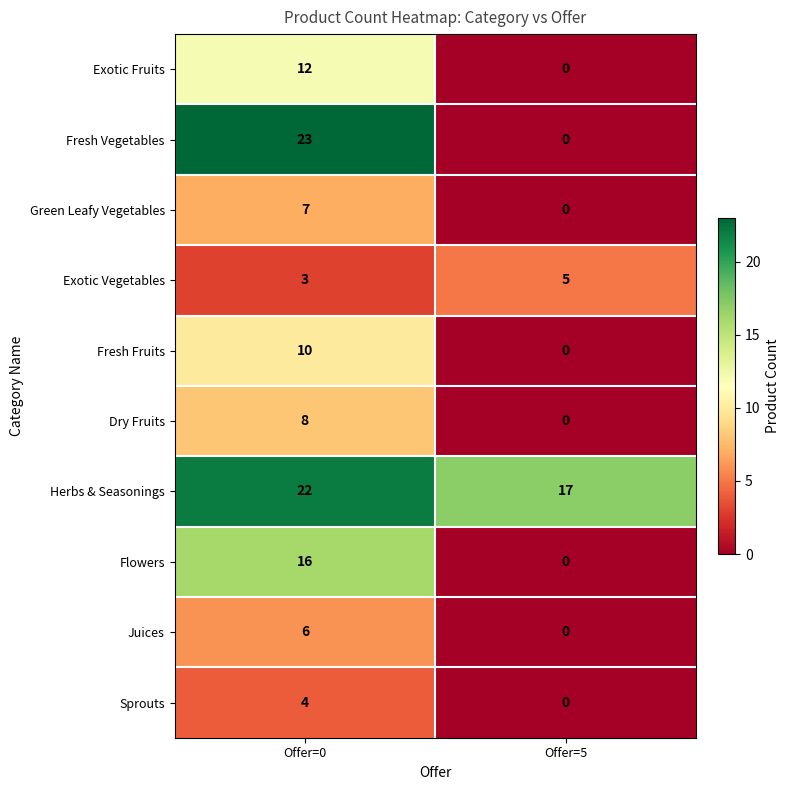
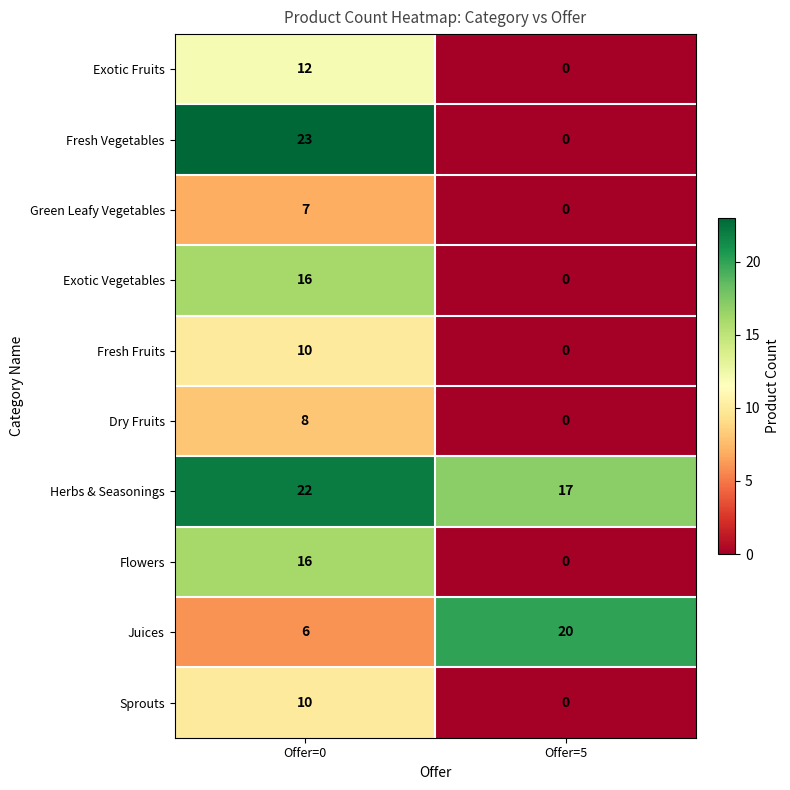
Exotic Vegetables, Offer=0: 3 -> 16
Exotic Vegetables, Offer=5: 5 -> 0
Juices, Offer=5: 0 -> 20
Sprouts, Offer=0: 4 -> 10
